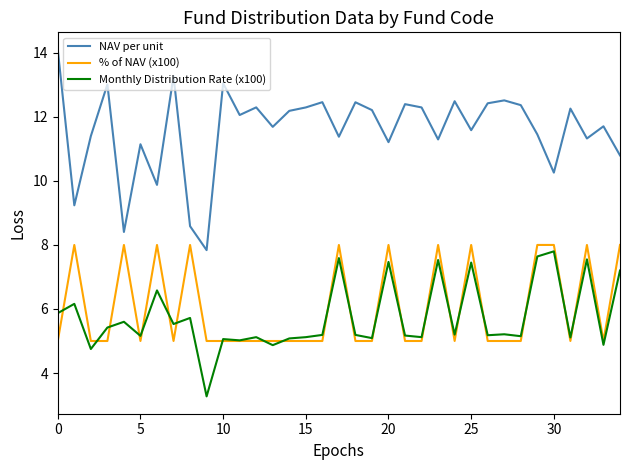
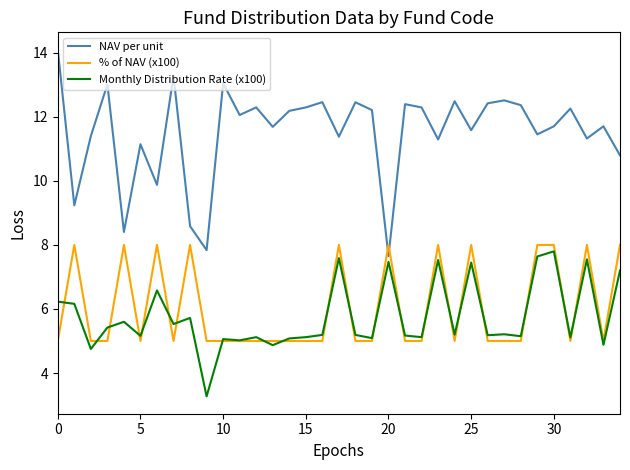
Monthly Distribution Rate (x100), 0: 5.9 -> 6.2
NAV per unit, 20: 11.2 -> 7.7
NAV per unit, 30: 10.3 -> 11.7
